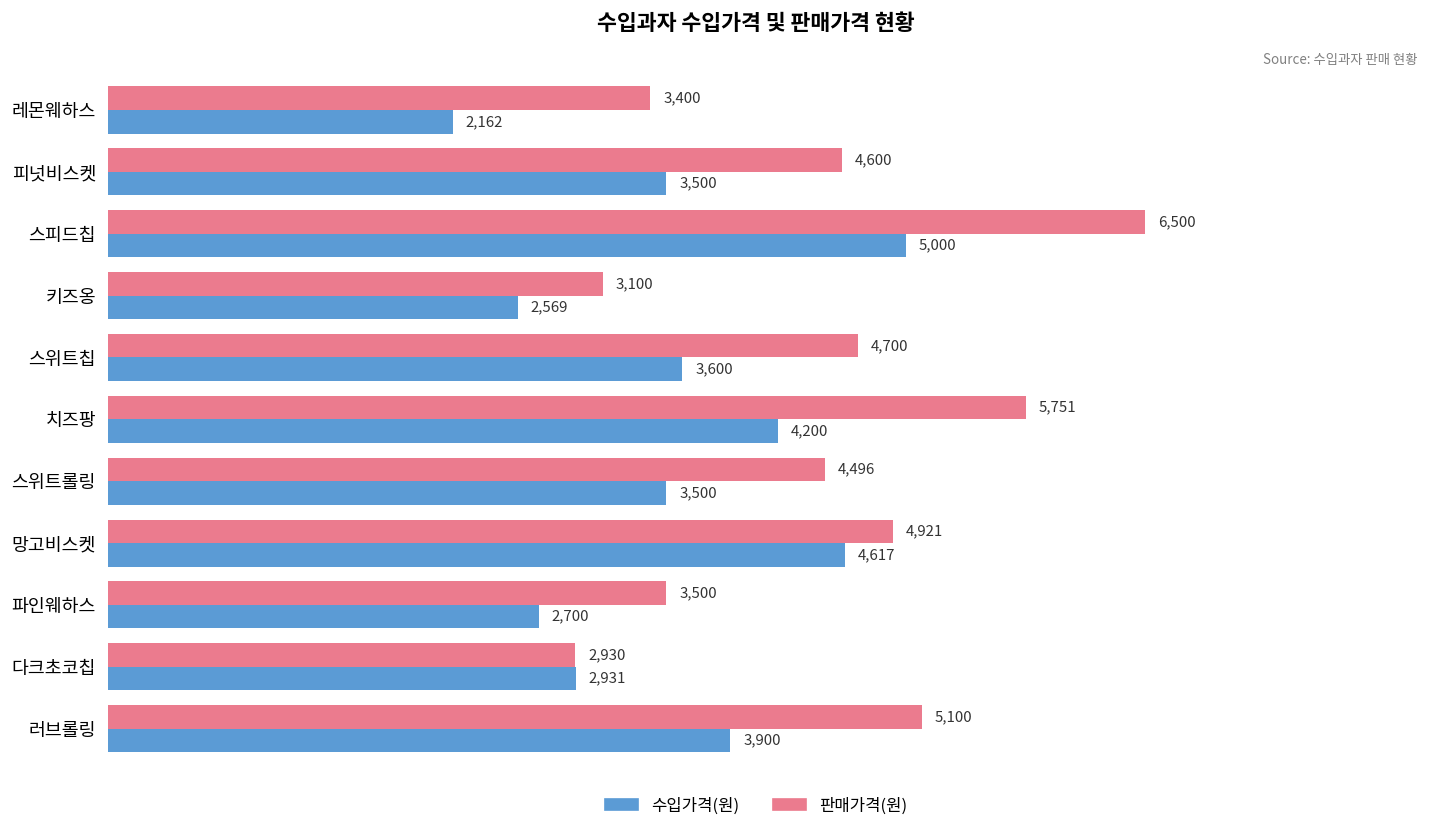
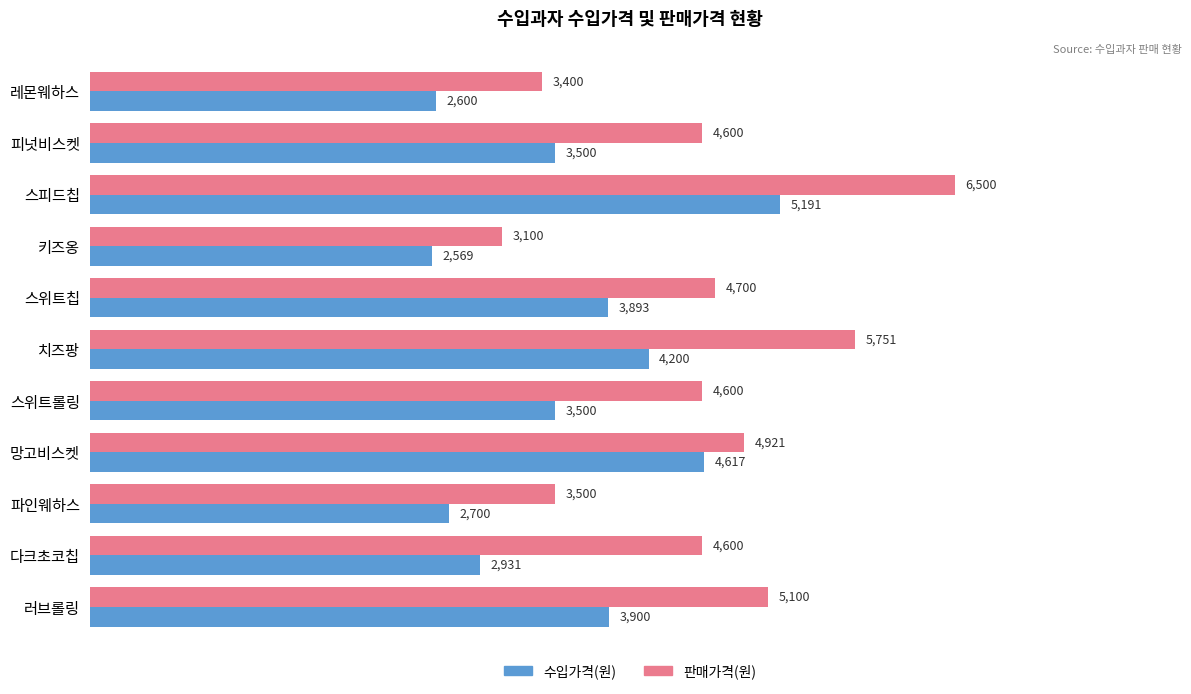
수입가격(원), 레몬웨하스: 2,162 -> 2,600
수입가격(원), 스피드칩: 5,000 -> 5,191
수입가격(원), 스위트칩: 3,600 -> 3,893
판매가격(원), 스위트롤링: 4,496 -> 4,600
판매가격(원), 다크초코칩: 2,930 -> 4,600
